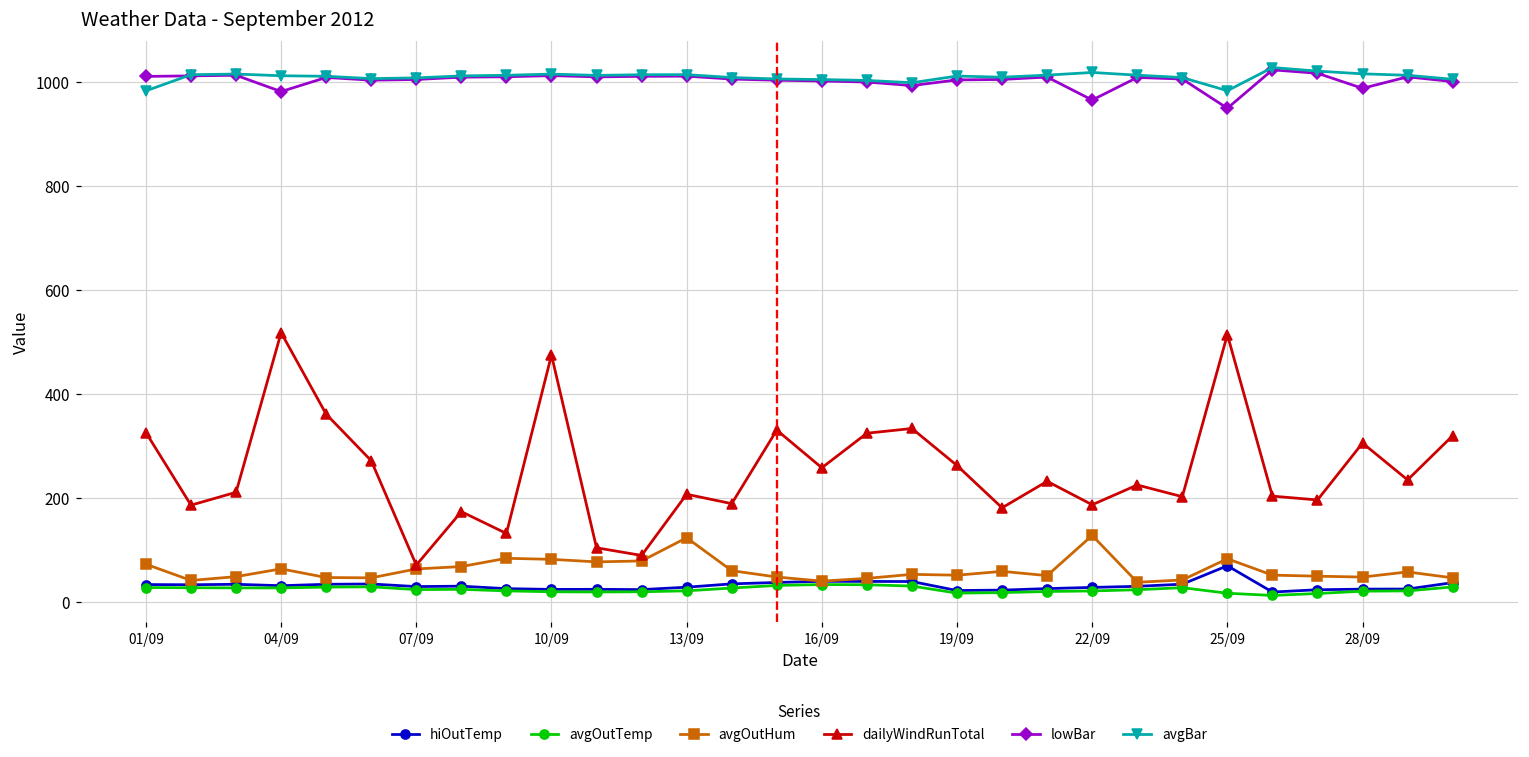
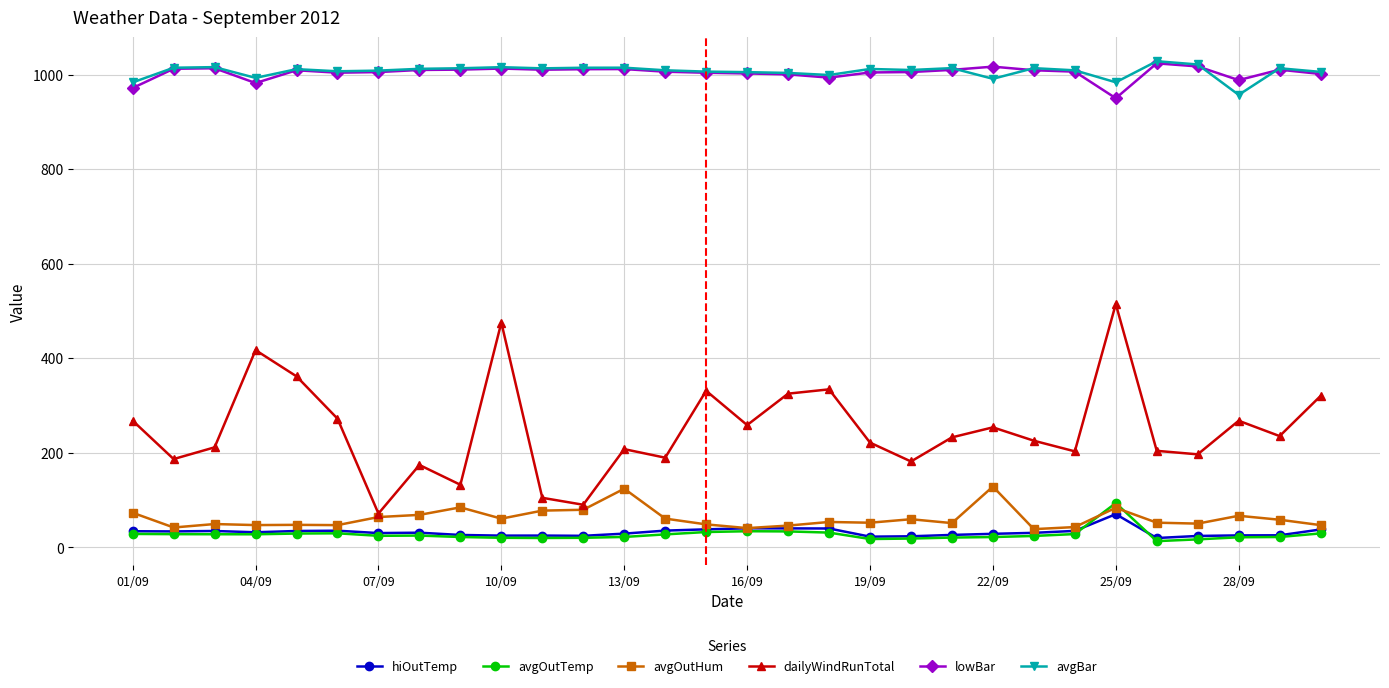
dailyWindRunTotal, 01/09: 330 -> 270
lowBar, 01/09: 1010 -> 970
avgOutHum, 04/09: 60 -> 50
dailyWindRunTotal, 04/09: 520 -> 420
avgBar, 04/09: 1010 -> 990
avgOutHum, 10/09: 80 -> 60
dailyWindRunTotal, 19/09: 260 -> 220
dailyWindRunTotal, 22/09: 190 -> 250
lowBar, 22/09: 970 -> 1020
avgBar, 22/09: 1020 -> 990
avgOutTemp, 25/09: 20 -> 90
avgOutHum, 28/09: 50 -> 70
dailyWindRunTotal, 28/09: 310 -> 270
avgBar, 28/09: 1020 -> 960
